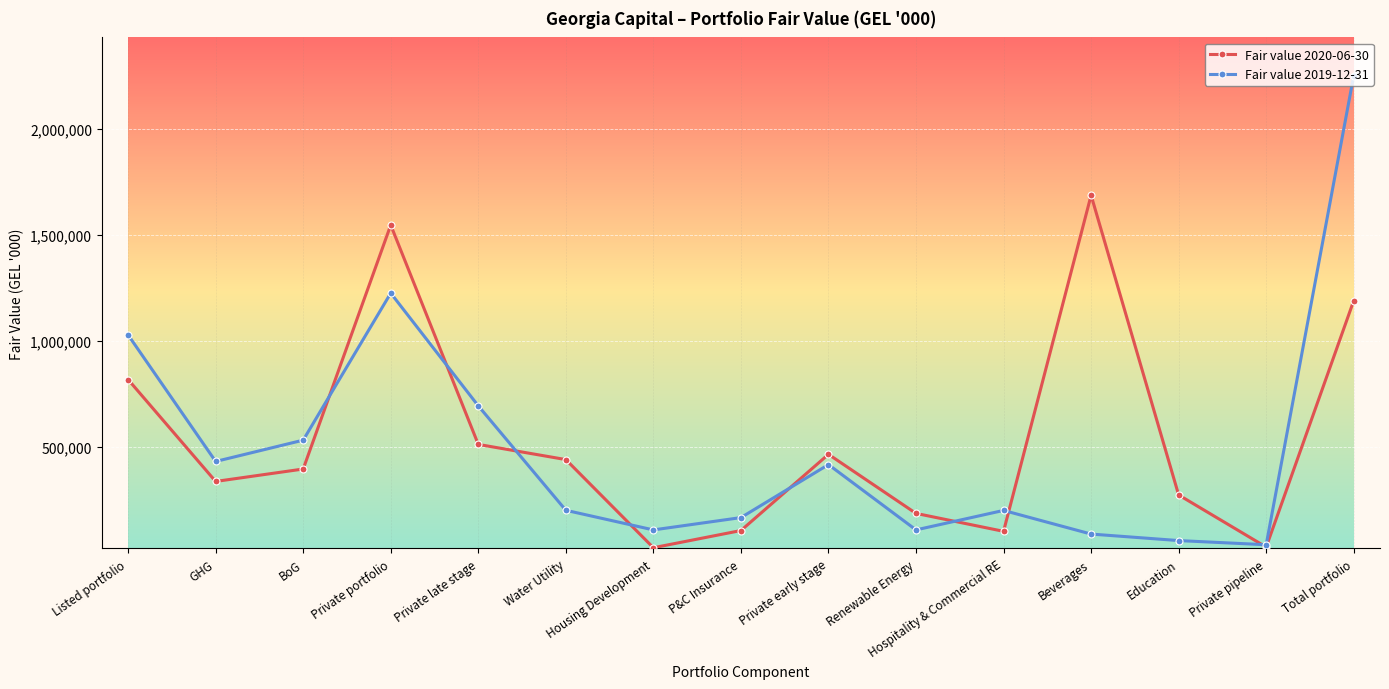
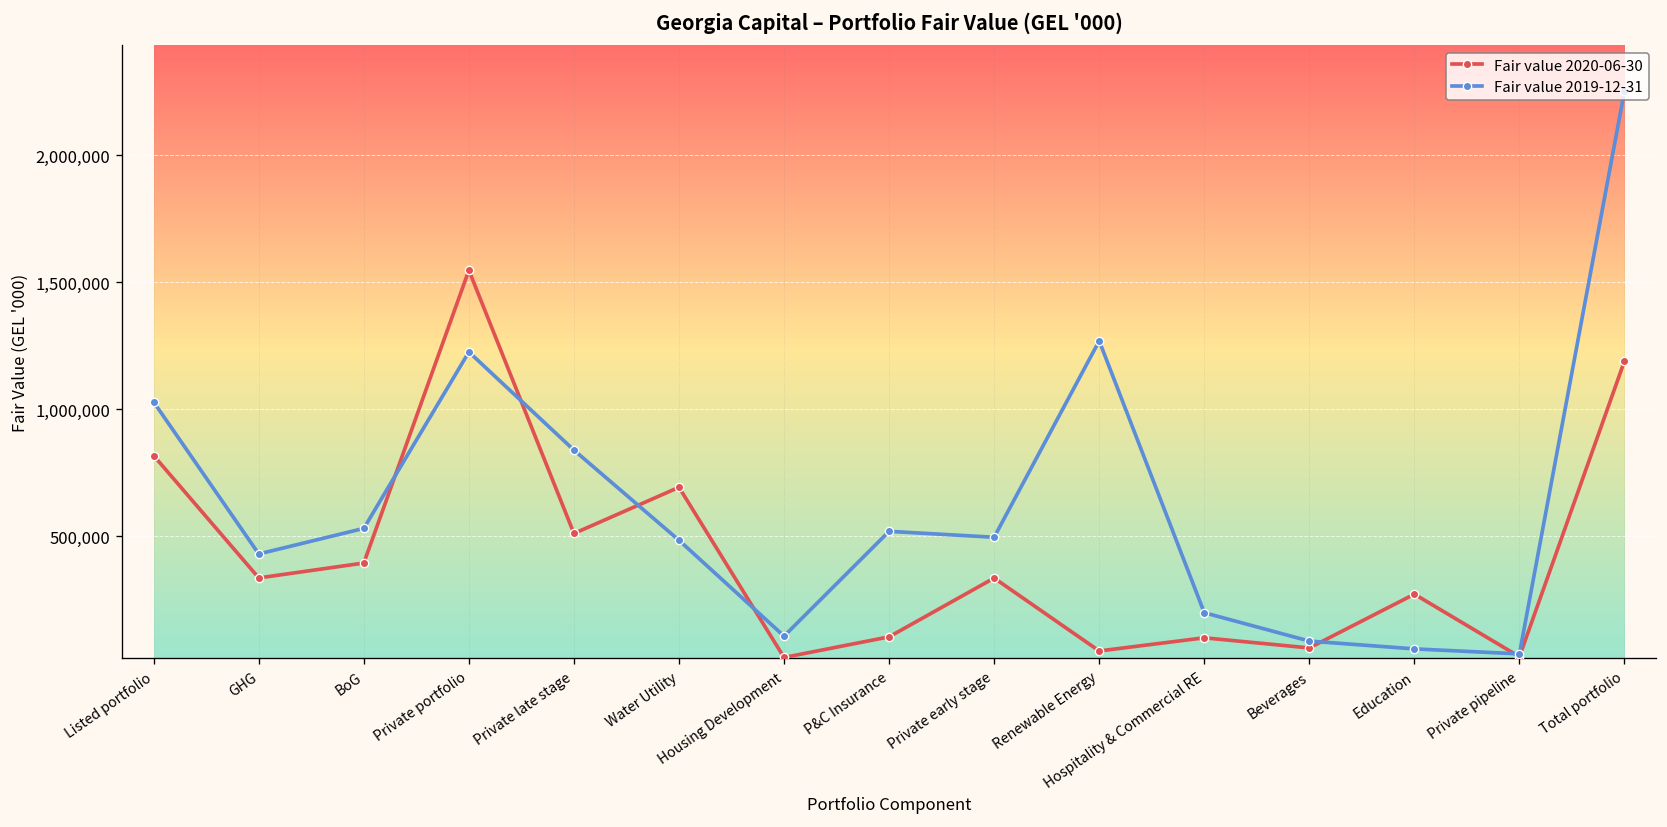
Fair value 2019-12-31, Private late stage: 690,000 -> 840,000
Fair value 2020-06-30, Water Utility: 440,000 -> 690,000
Fair value 2019-12-31, Water Utility: 200,000 -> 480,000
Fair value 2019-12-31, P&C Insurance: 160,000 -> 520,000
Fair value 2020-06-30, Private early stage: 460,000 -> 340,000
Fair value 2019-12-31, Private early stage: 420,000 -> 500,000
Fair value 2020-06-30, Renewable Energy: 180,000 -> 50,000
Fair value 2019-12-31, Renewable Energy: 110,000 -> 1,270,000
Fair value 2020-06-30, Beverages: 1,690,000 -> 60,000
